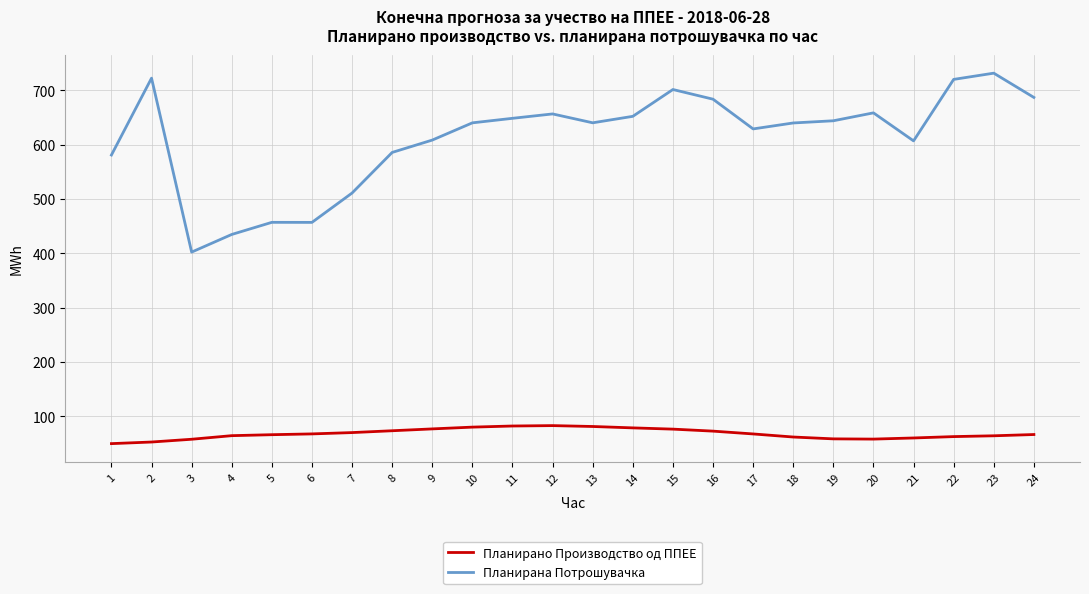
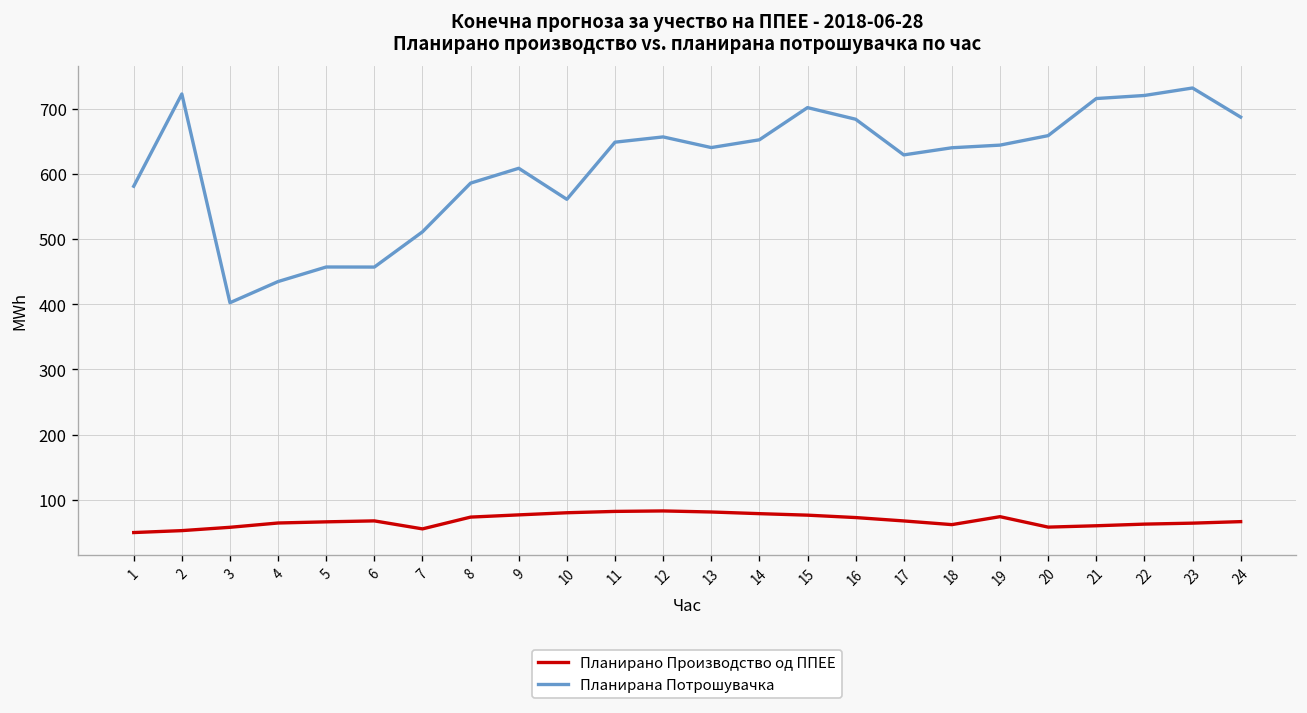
Планирано Производство од ППЕЕ, 7: 70 -> 60
Планирана Потрошувачка, 10: 640 -> 560
Планирано Производство од ППЕЕ, 19: 60 -> 70
Планирана Потрошувачка, 21: 610 -> 720
